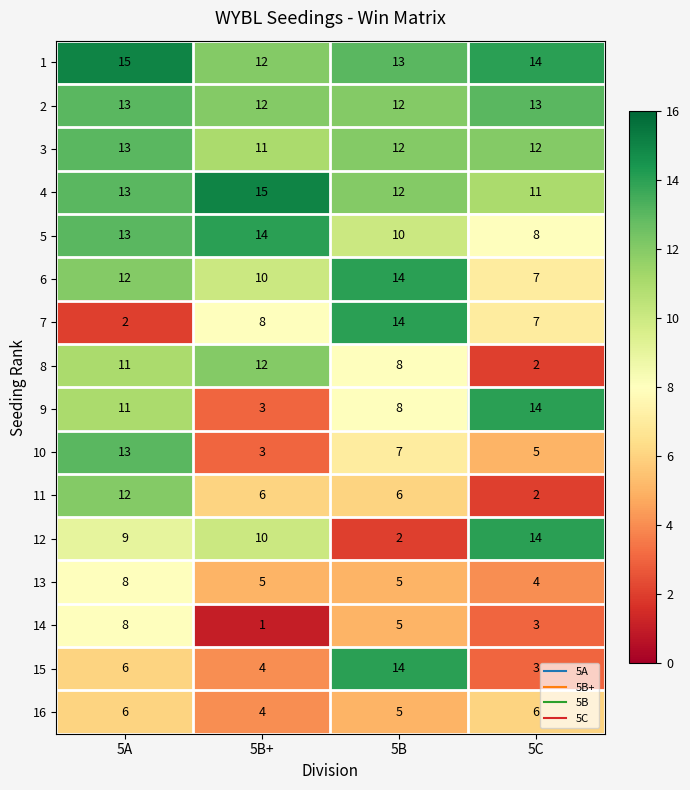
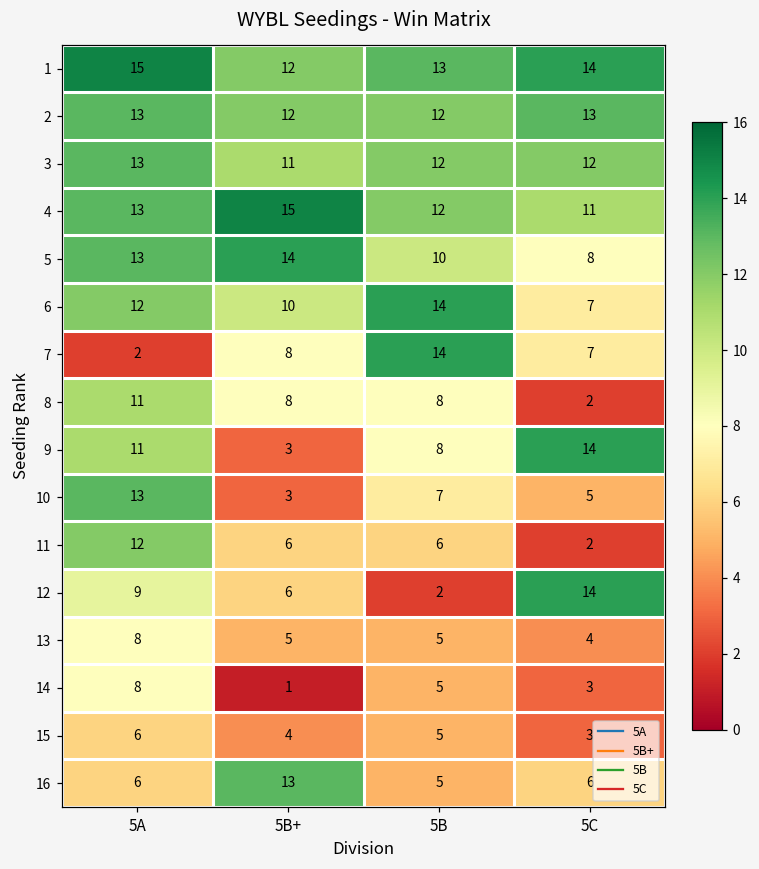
8, 5B+: 12 -> 8
12, 5B+: 10 -> 6
15, 5B: 14 -> 5
16, 5B+: 4 -> 13
